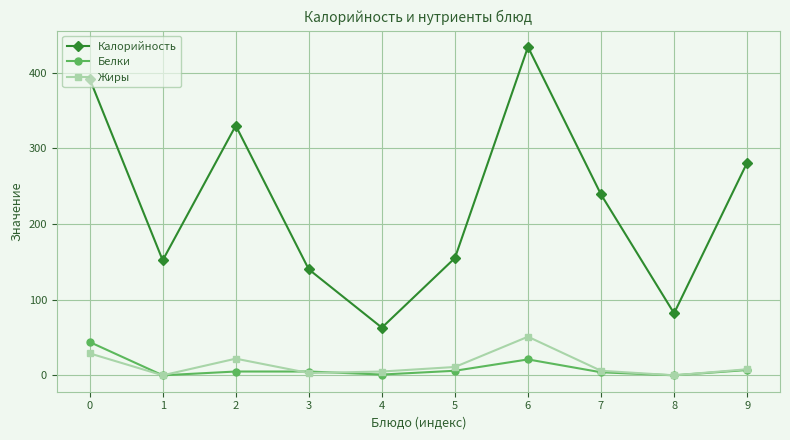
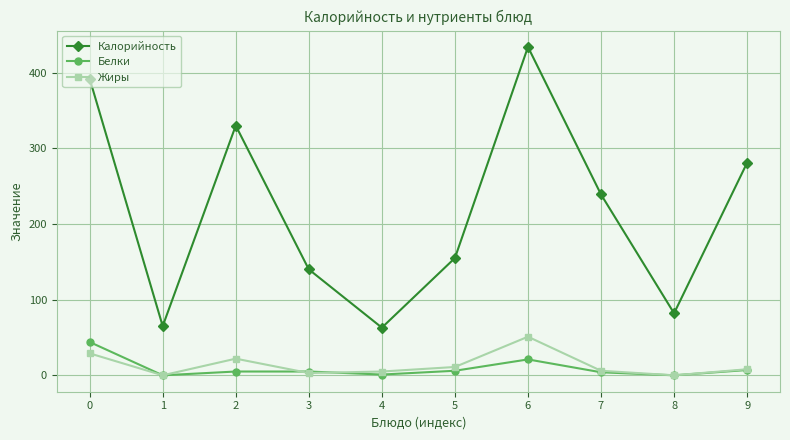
Калорийность, 1: 150 -> 70
